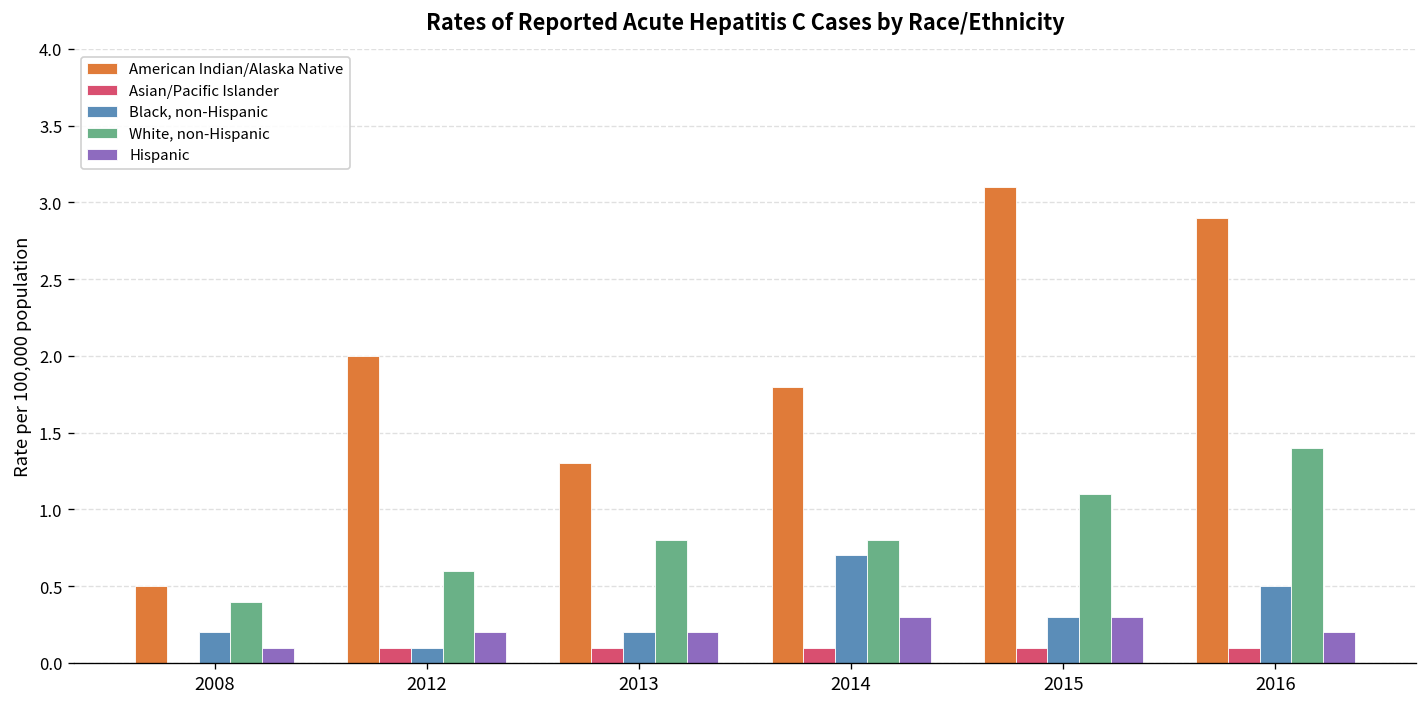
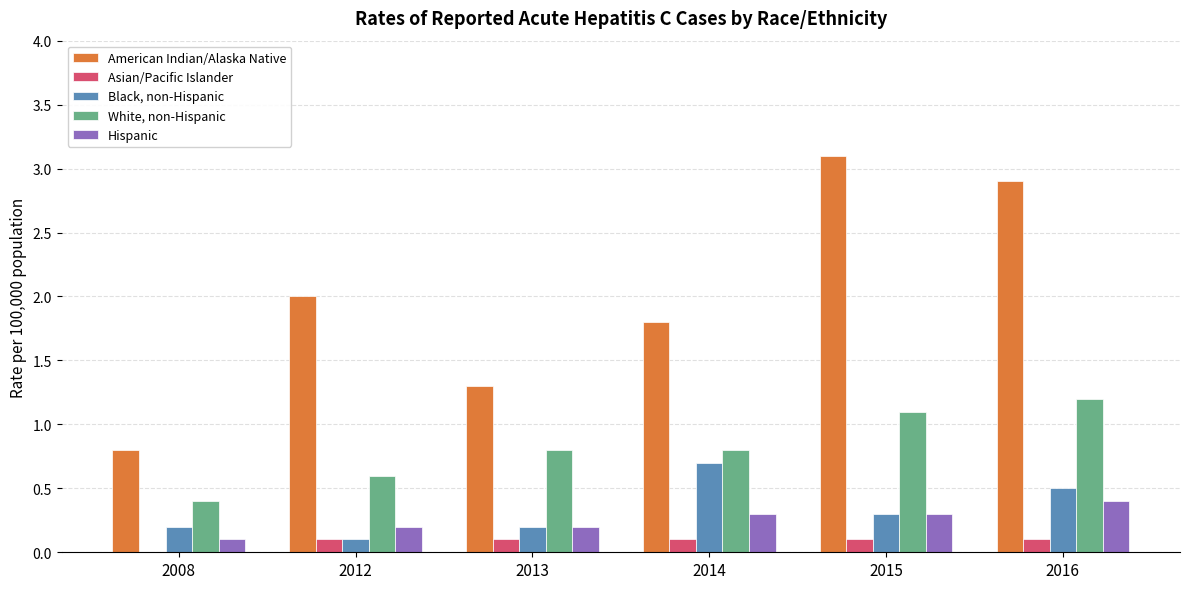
American Indian/Alaska Native, 2008: 0.5 -> 0.8
White, non-Hispanic, 2016: 1.4 -> 1.2
Hispanic, 2016: 0.2 -> 0.4
